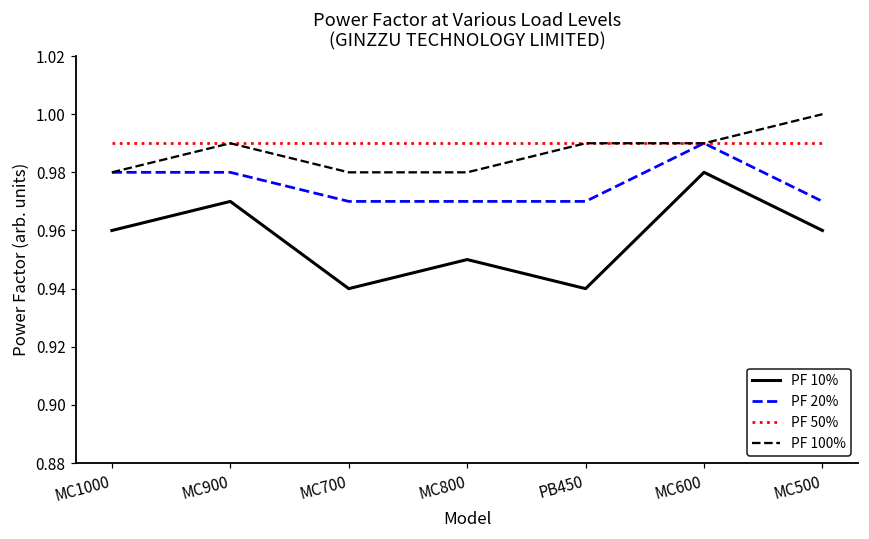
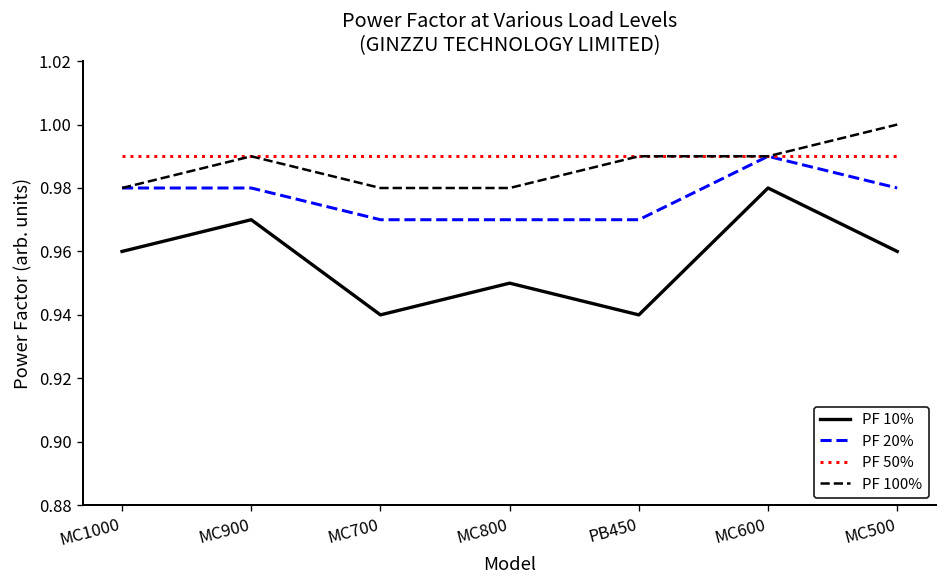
PF 20%, MC500: 0.97 -> 0.98
